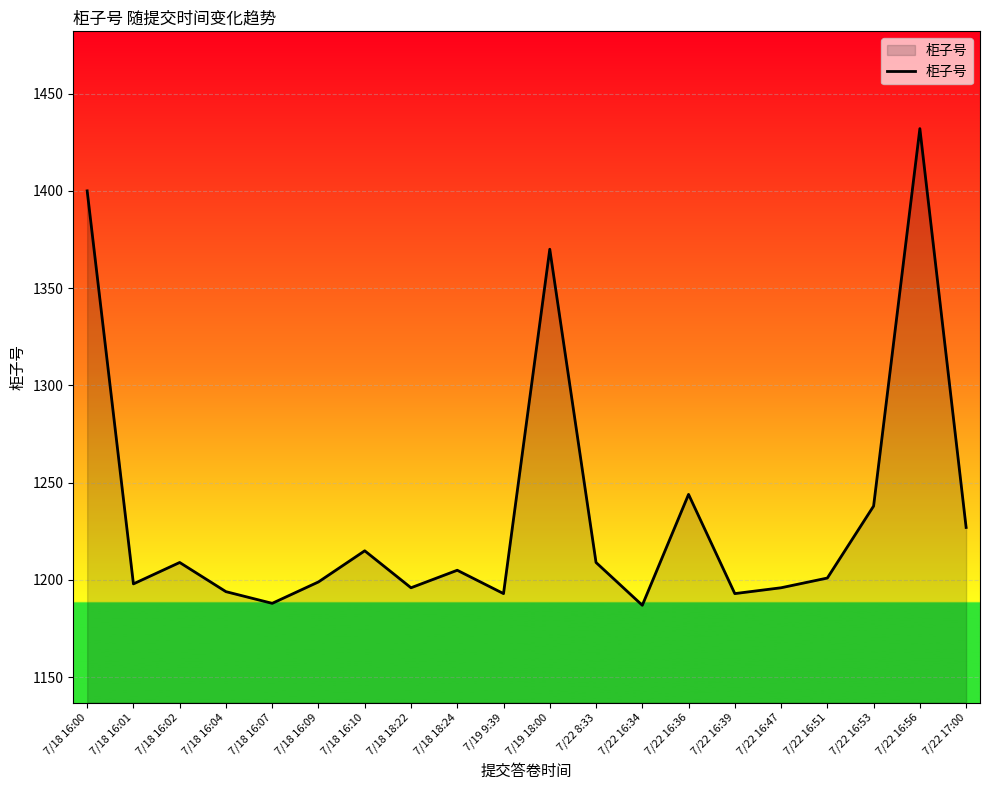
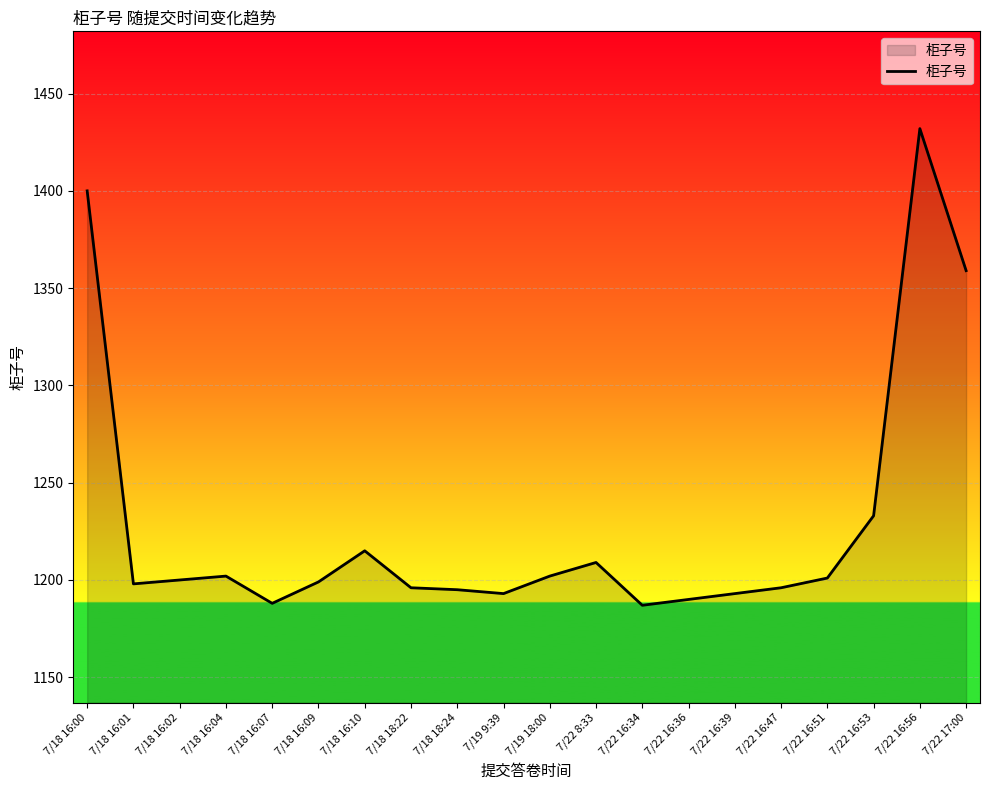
7/18 16:02: 1209 -> 1200
7/18 16:04: 1194 -> 1202
7/18 18:24: 1205 -> 1195
7/19 18:00: 1370 -> 1202
7/22 16:36: 1244 -> 1190
7/22 16:53: 1238 -> 1233
7/22 17:00: 1227 -> 1359
